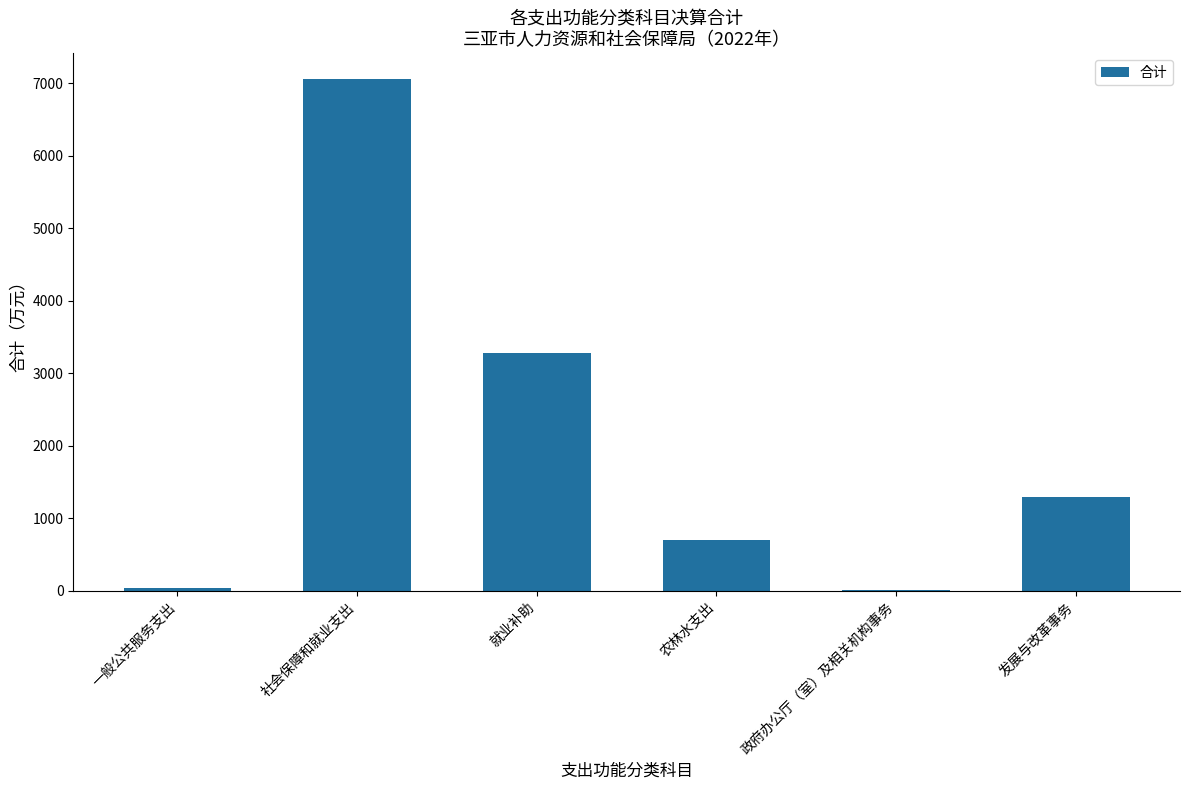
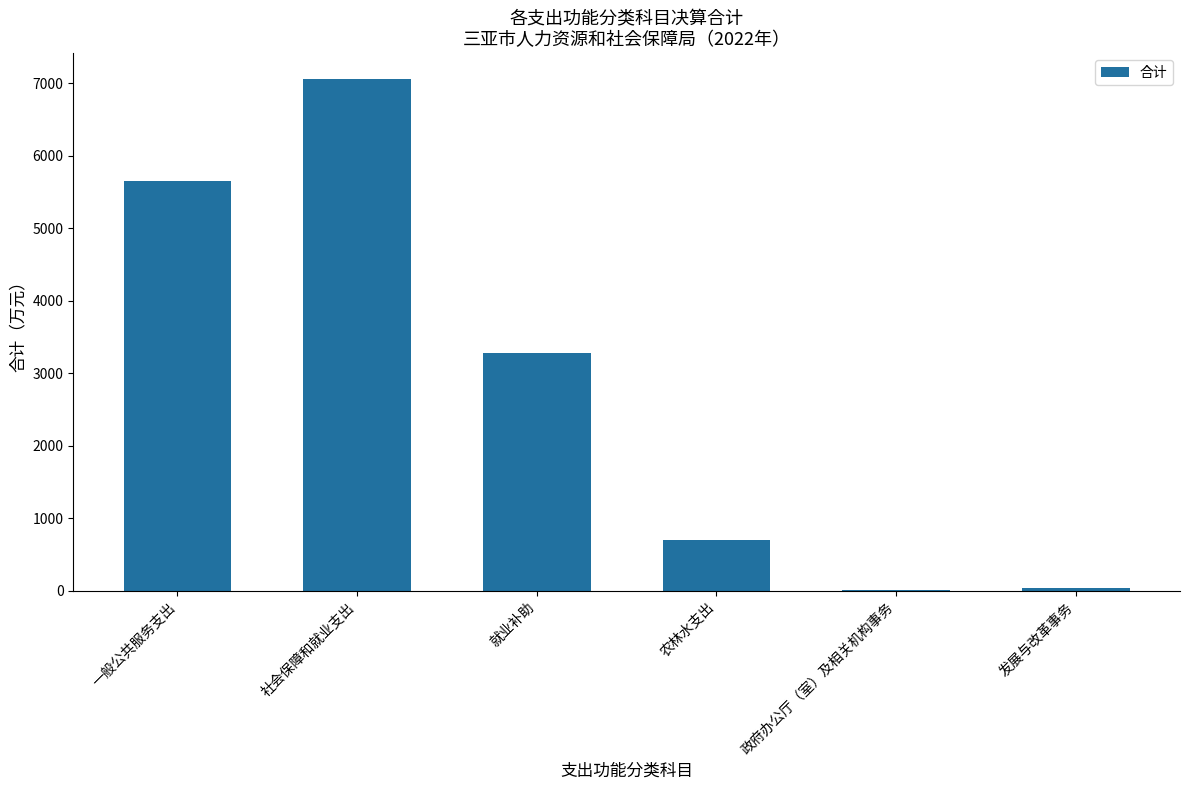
一般公共服务支出: 0 -> 5700
发展与改革事务: 1300 -> 0
